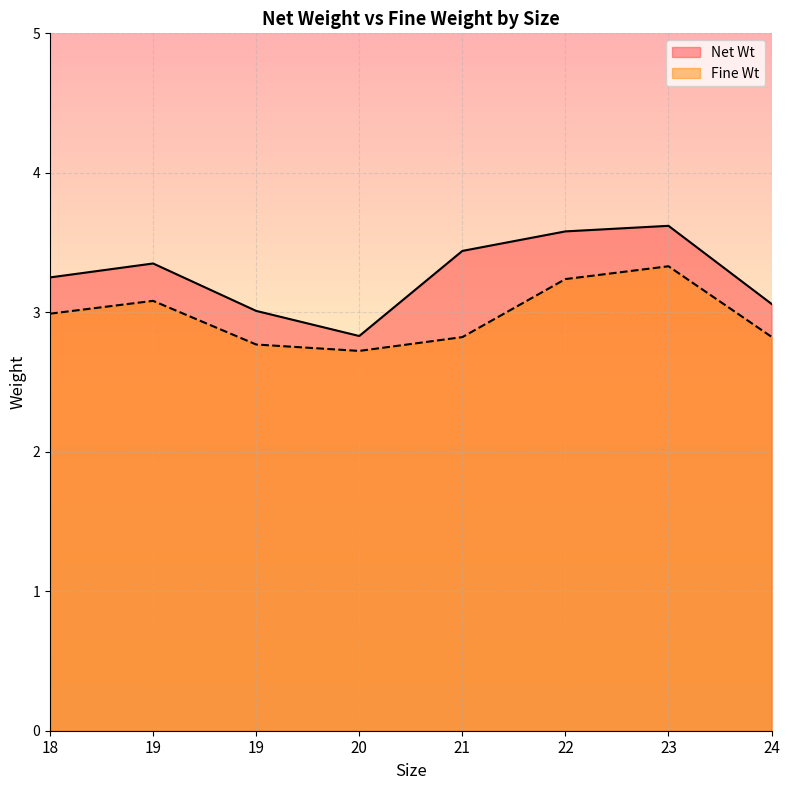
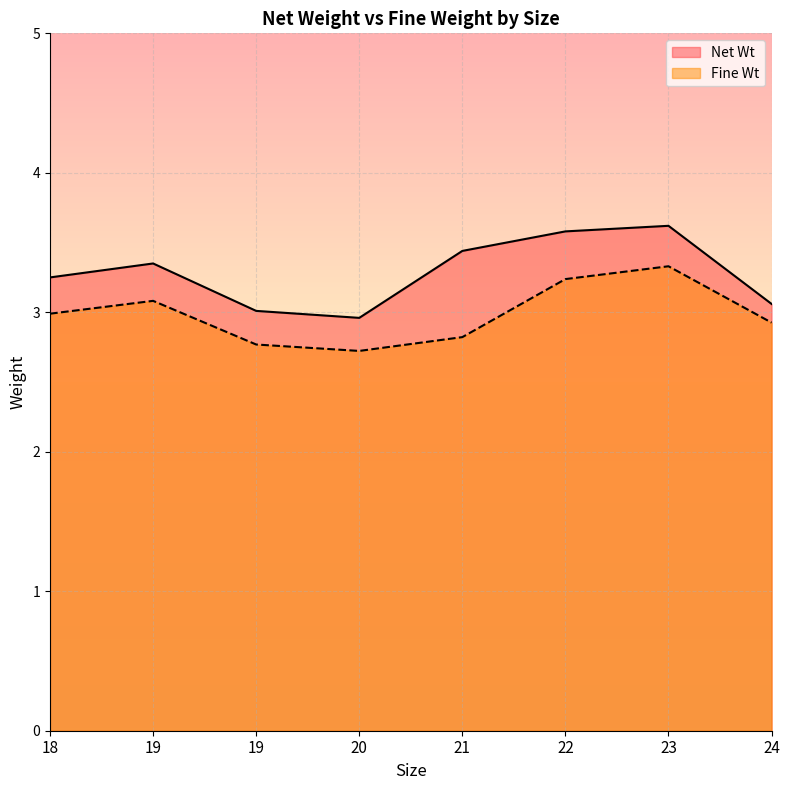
Net Wt, 20: 2.83 -> 2.96
Fine Wt, 24: 2.82 -> 2.93
